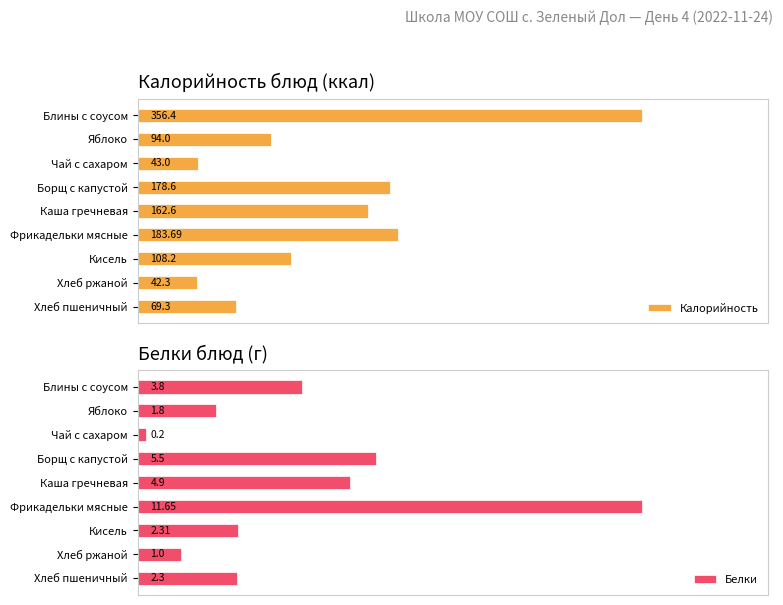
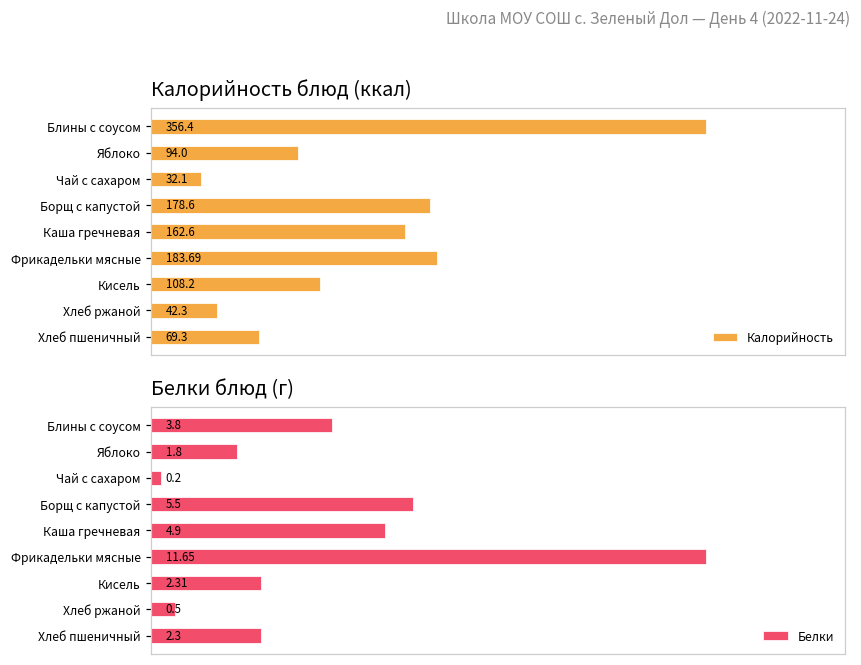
Калорийность блюд (ккал), Чай с сахаром: 43.0 -> 32.1
Белки блюд (г), Хлеб ржаной: 1.0 -> 0.5
